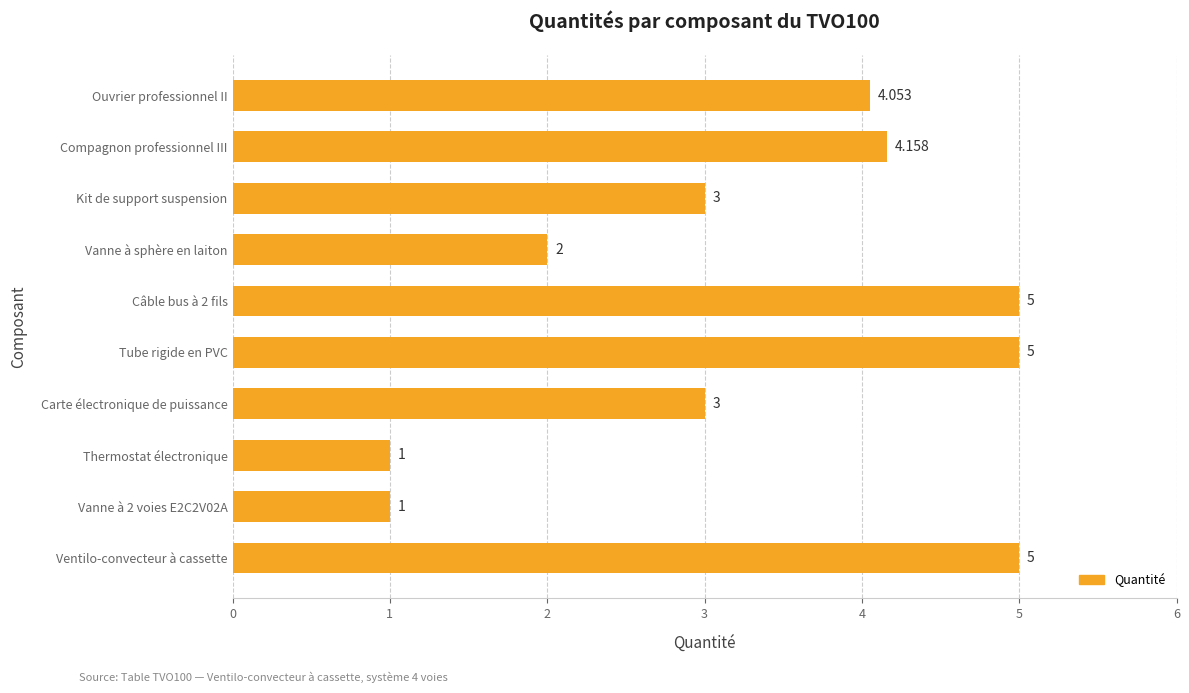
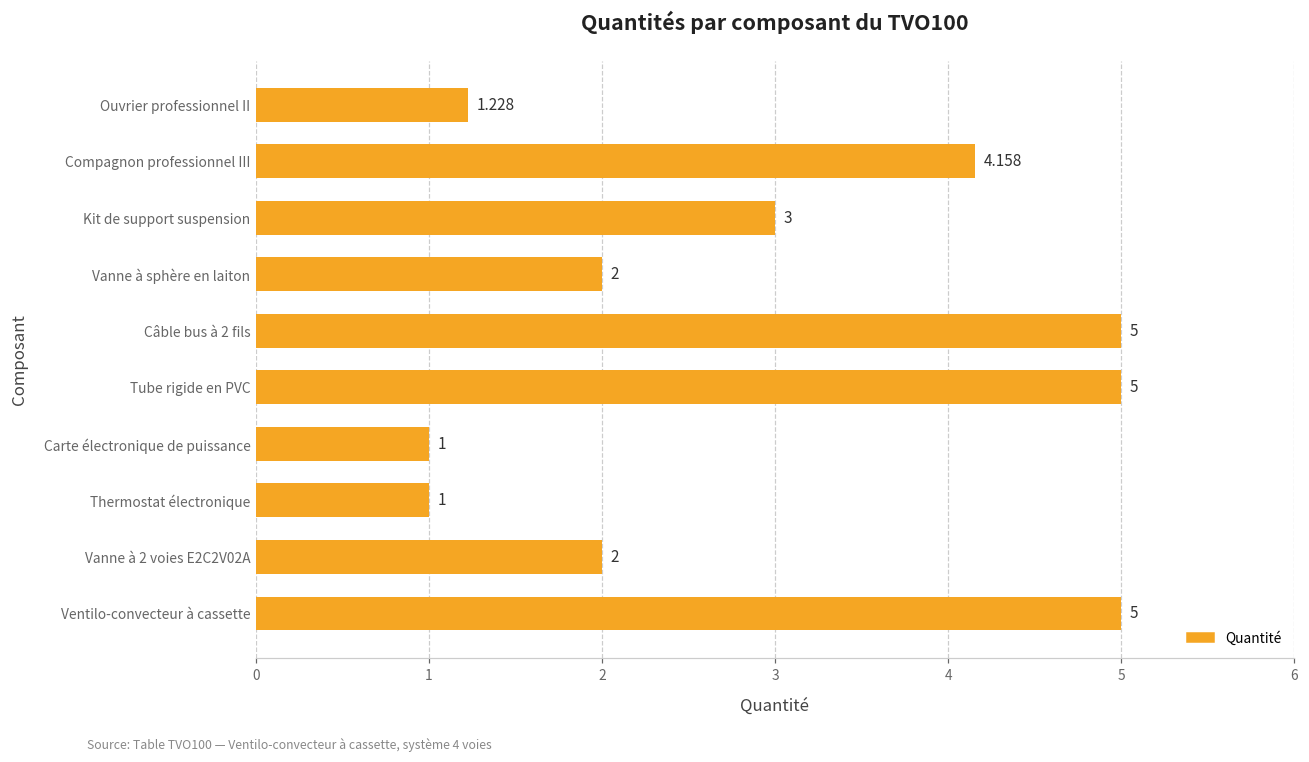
Ouvrier professionnel II: 4.053 -> 1.228
Carte électronique de puissance: 3 -> 1
Vanne à 2 voies E2C2V02A: 1 -> 2
